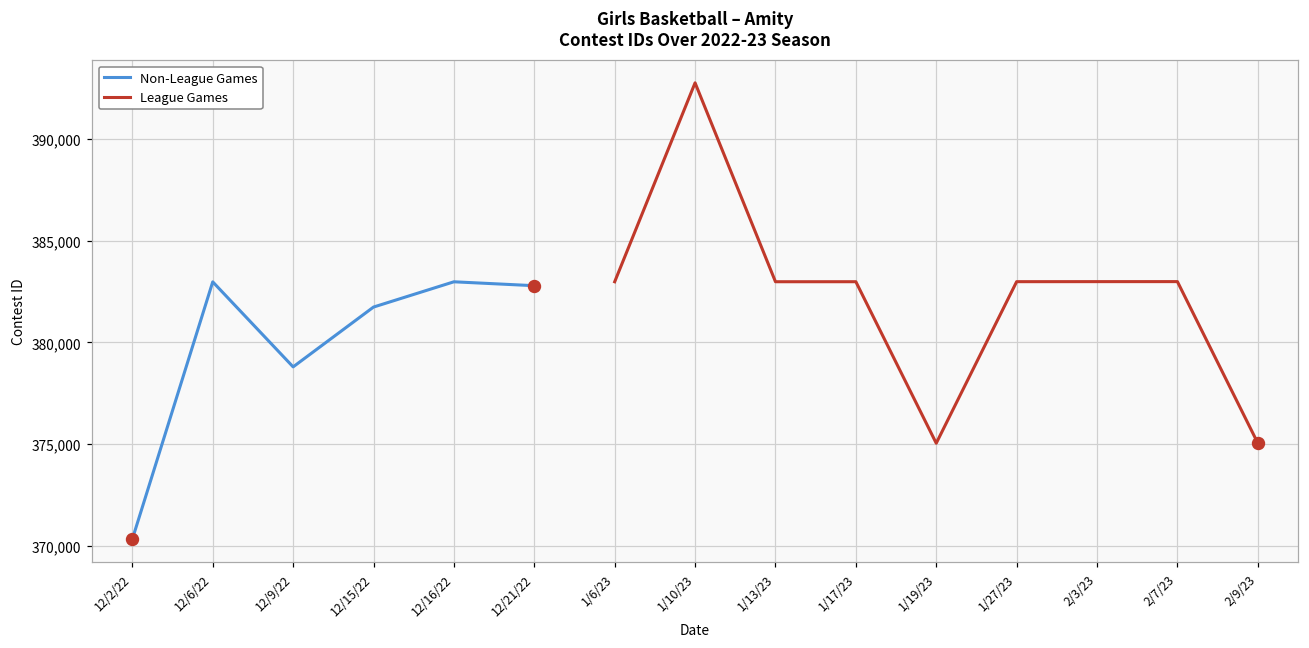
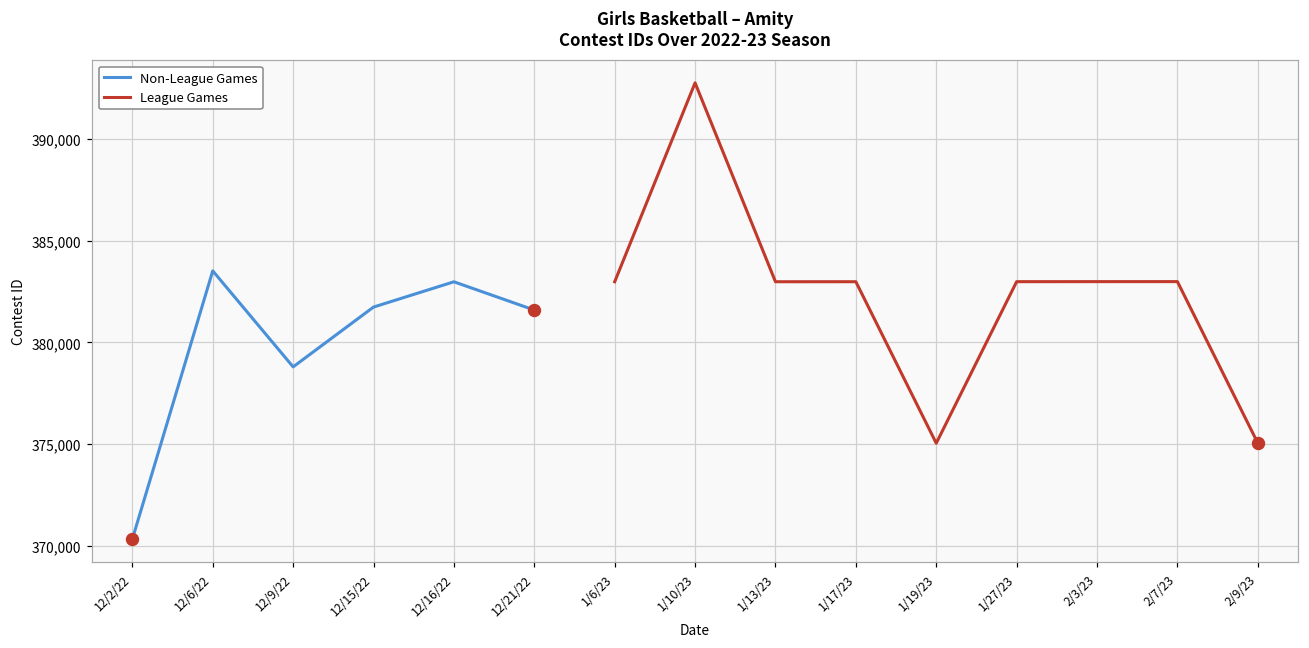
Non-League Games, 12/6/22: 383,000 -> 383,500
Non-League Games, 12/21/22: 382,800 -> 381,600
